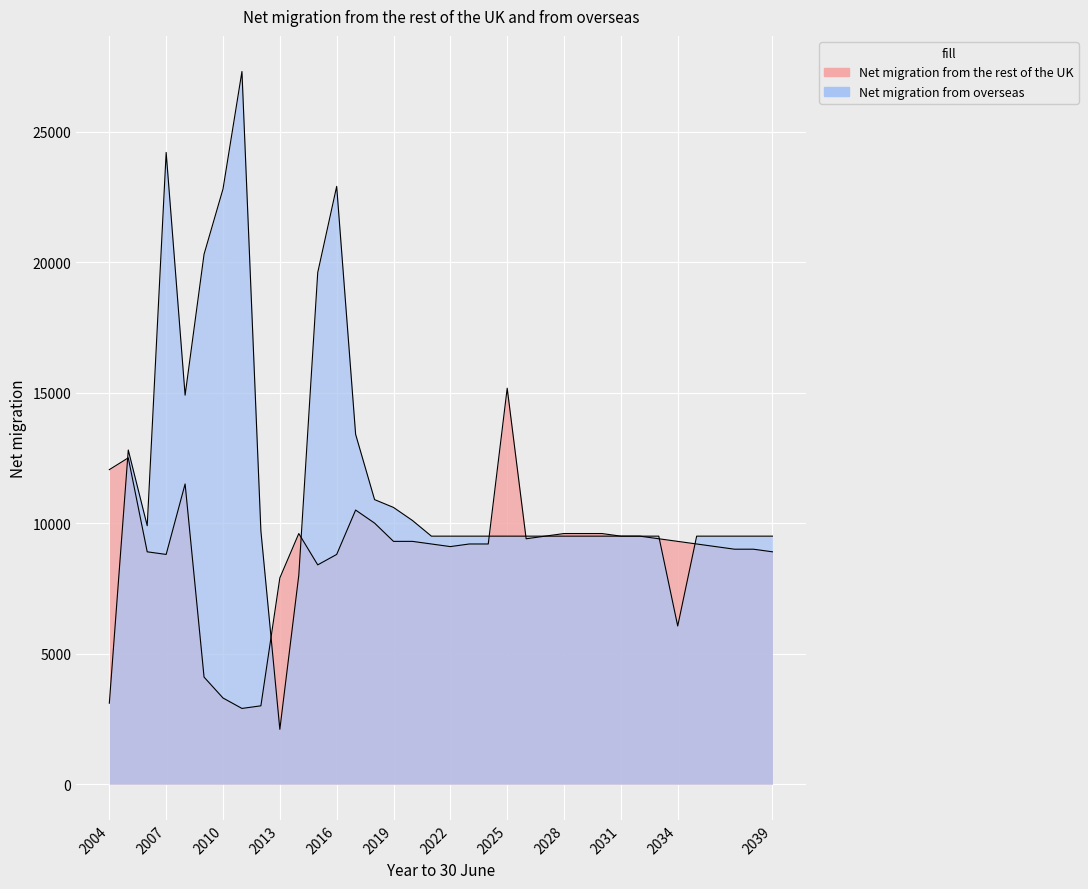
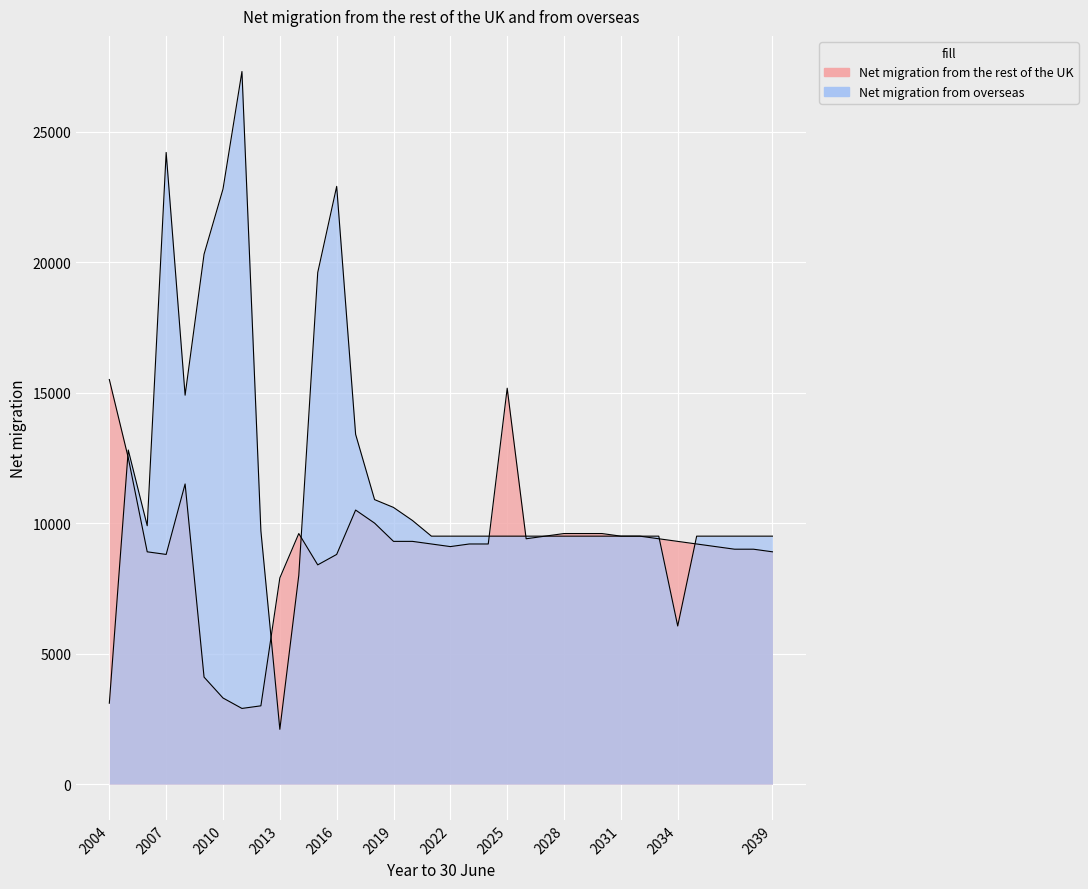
Net migration from the rest of the UK, 2004: 12000 -> 15500
